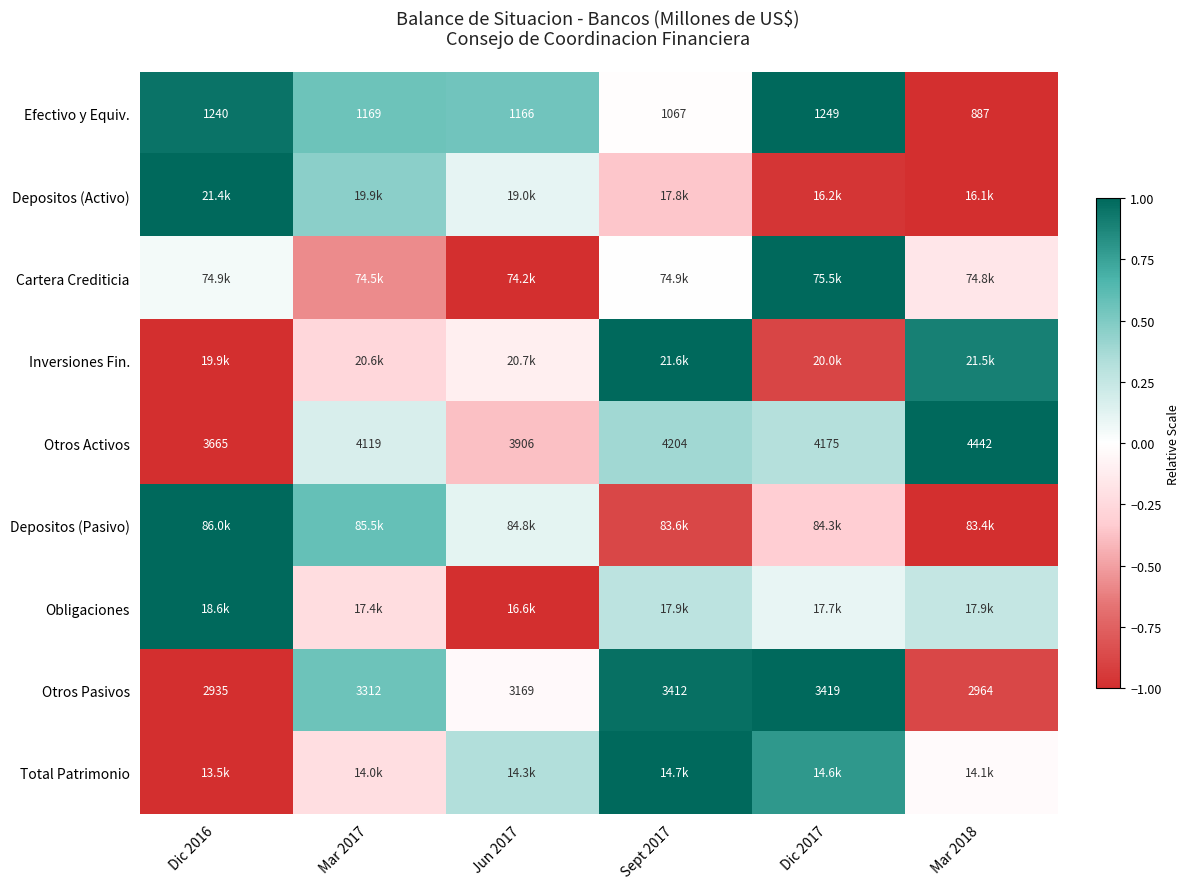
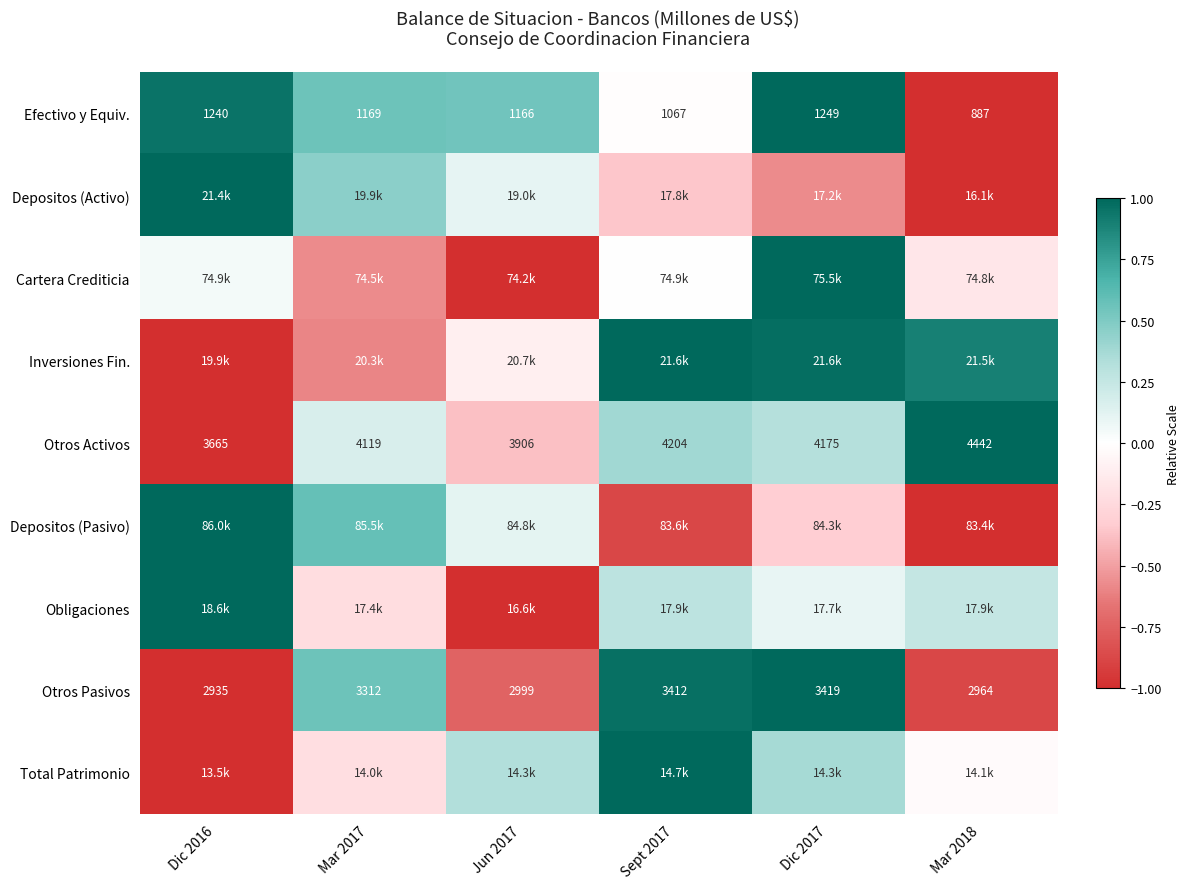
Depositos (Activo), Dic 2017: 16.2k -> 17.2k
Inversiones Fin., Mar 2017: 20.6k -> 20.3k
Inversiones Fin., Dic 2017: 20.0k -> 21.6k
Otros Pasivos, Jun 2017: 3169 -> 2999
Total Patrimonio, Dic 2017: 14.6k -> 14.3k
